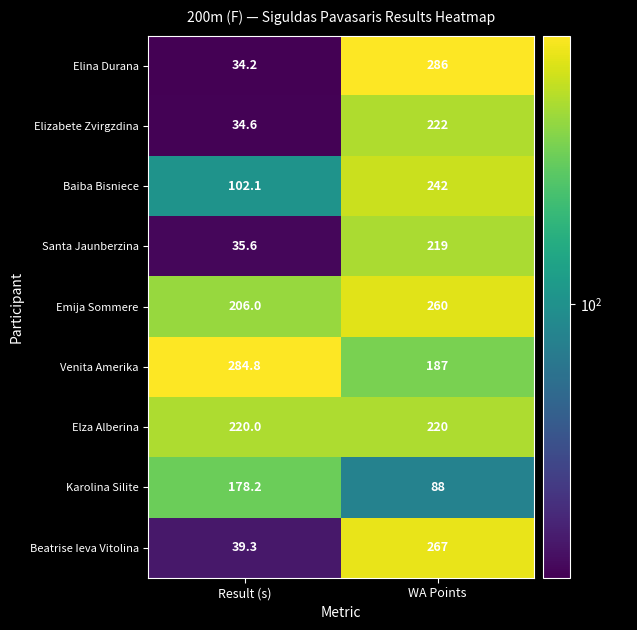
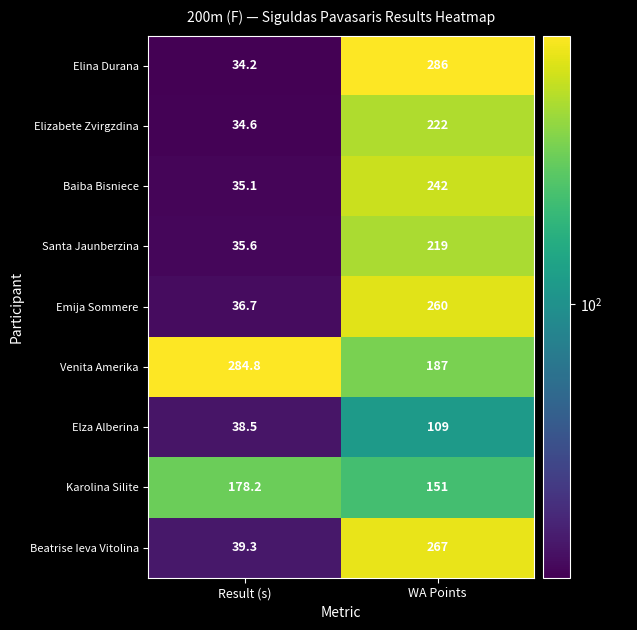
Baiba Bisniece, Result (s): 102.1 -> 35.1
Emija Sommere, Result (s): 206.0 -> 36.7
Elza Alberina, Result (s): 220.0 -> 38.5
Elza Alberina, WA Points: 220 -> 109
Karolina Silite, WA Points: 88 -> 151
